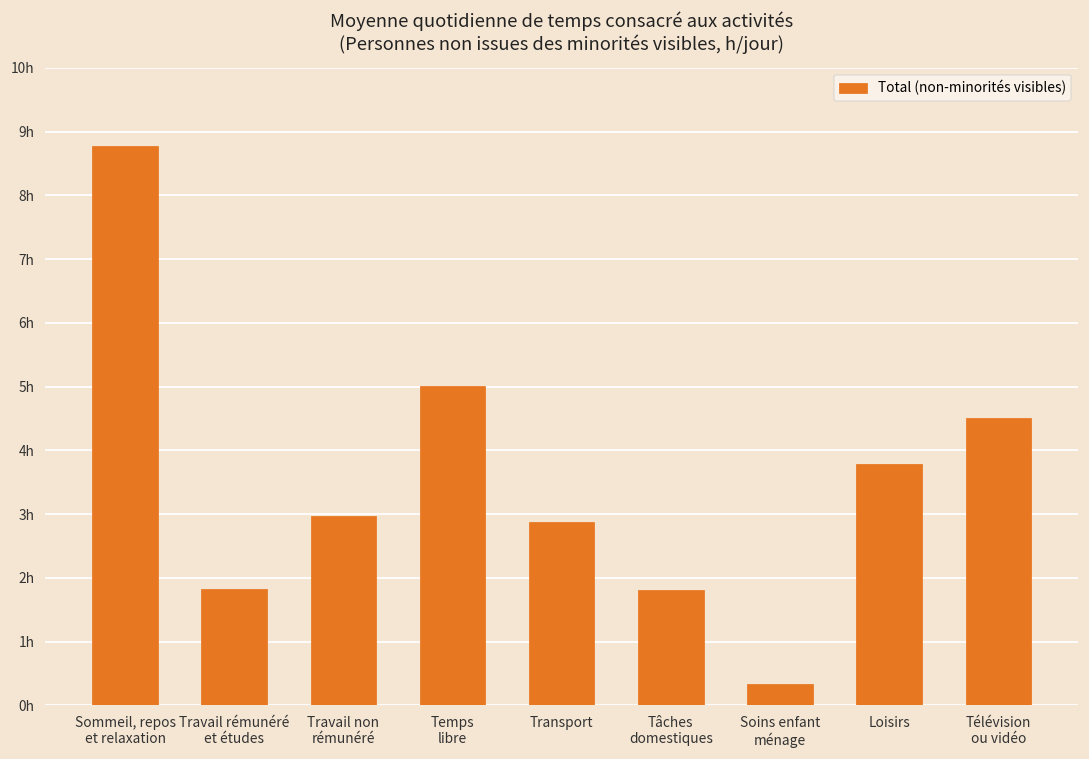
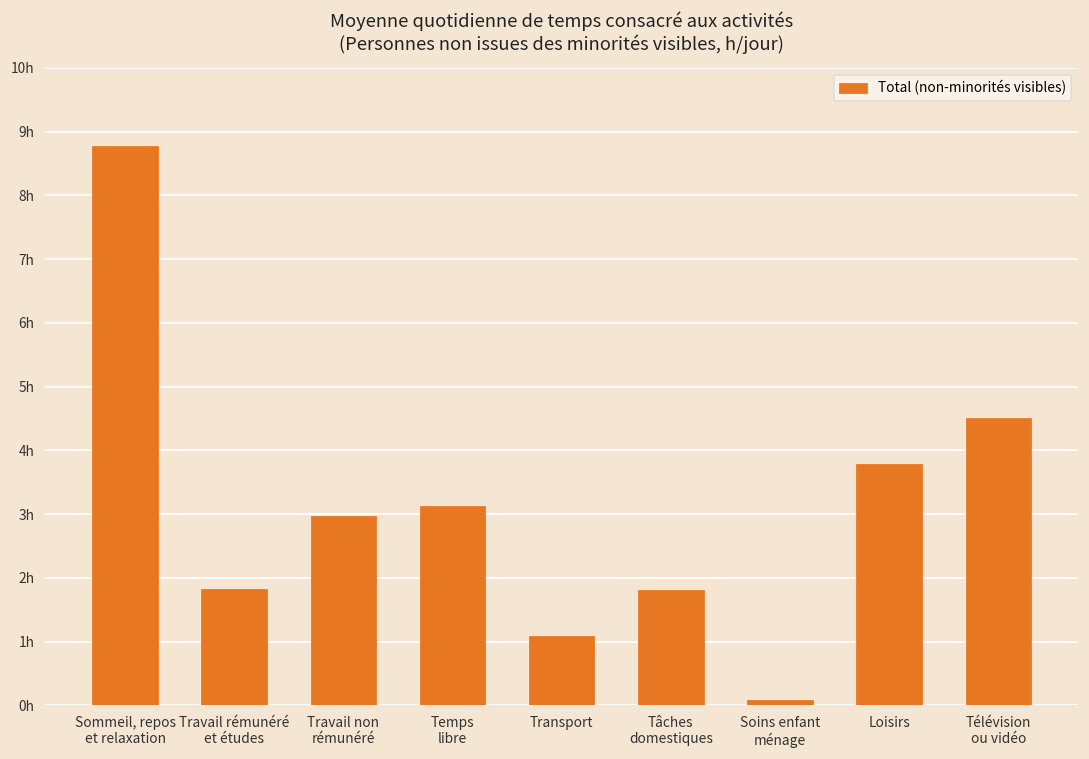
Temps libre: 5.0h -> 3.1h
Transport: 2.9h -> 1.1h
Soins enfant ménage: 0.3h -> 0.1h
